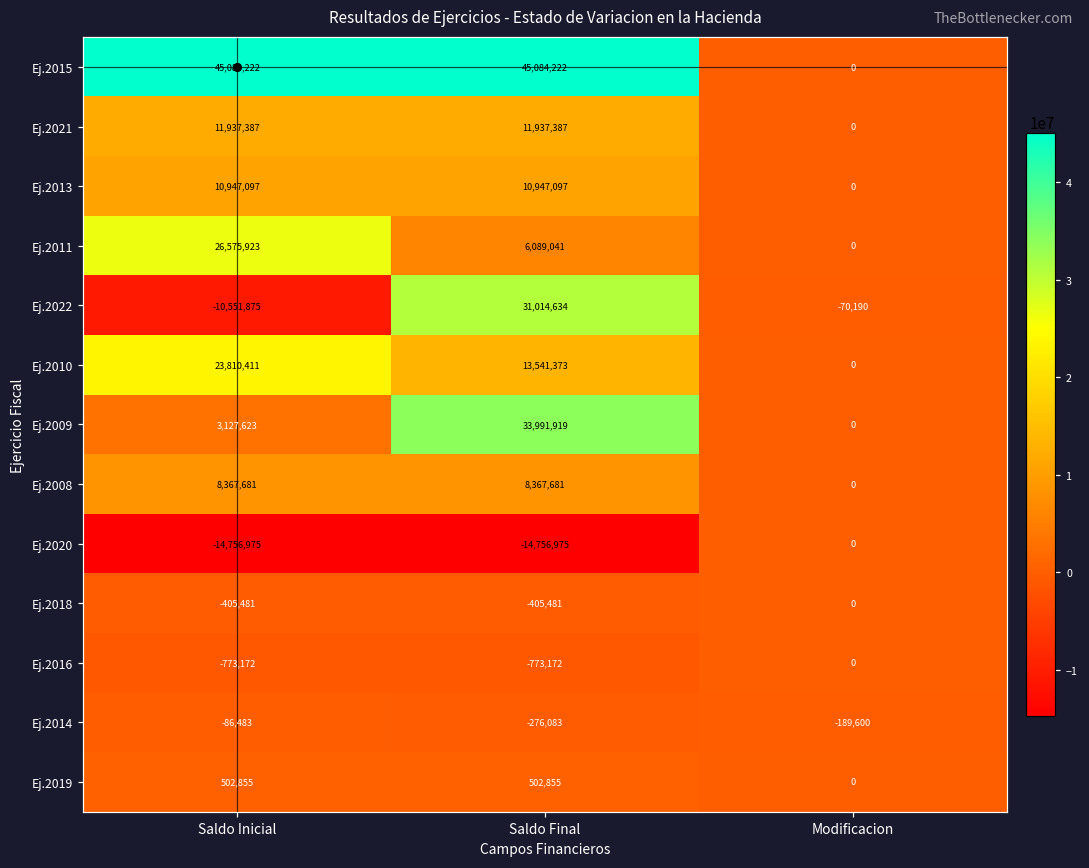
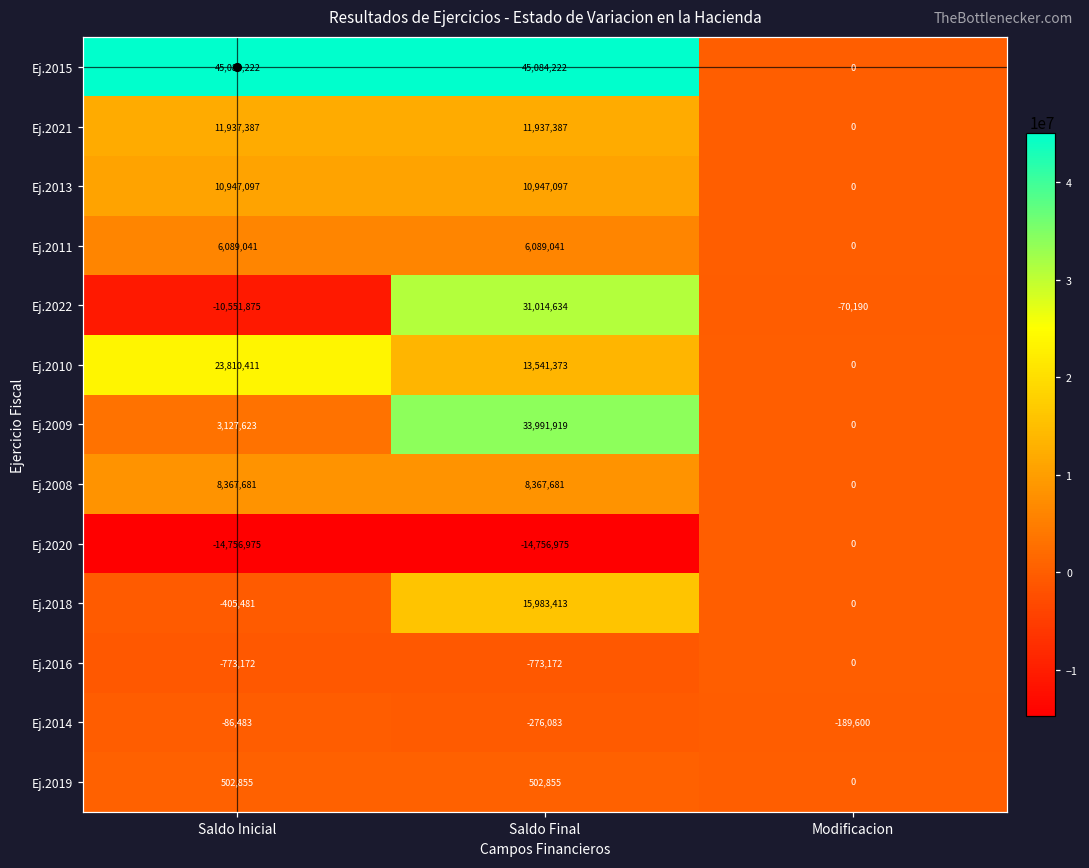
Ej.2011, Saldo Inicial: 26,575,923 -> 6,089,041
Ej.2018, Saldo Final: -405,481 -> 15,983,413
